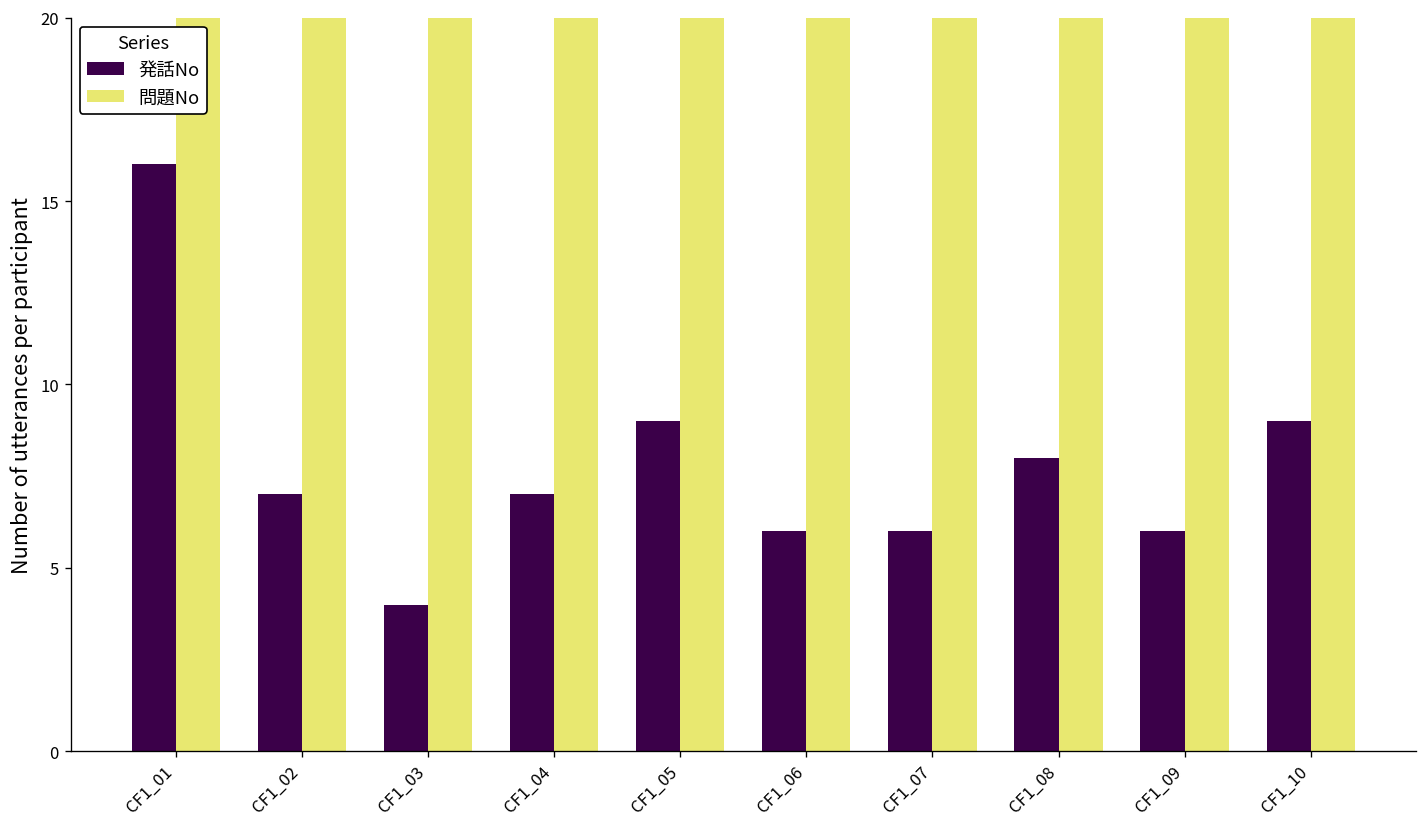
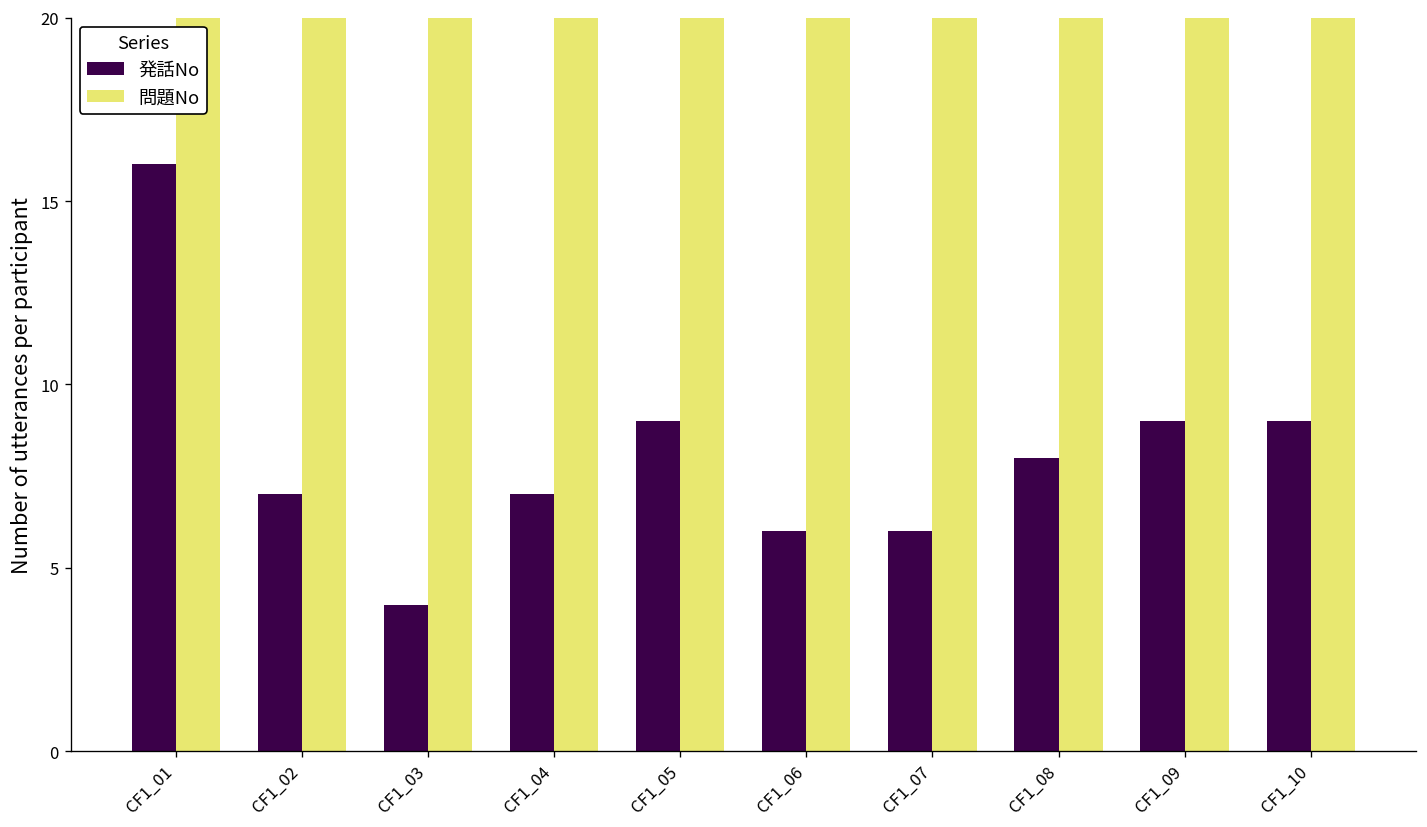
発話No, CF1_09: 6 -> 9
